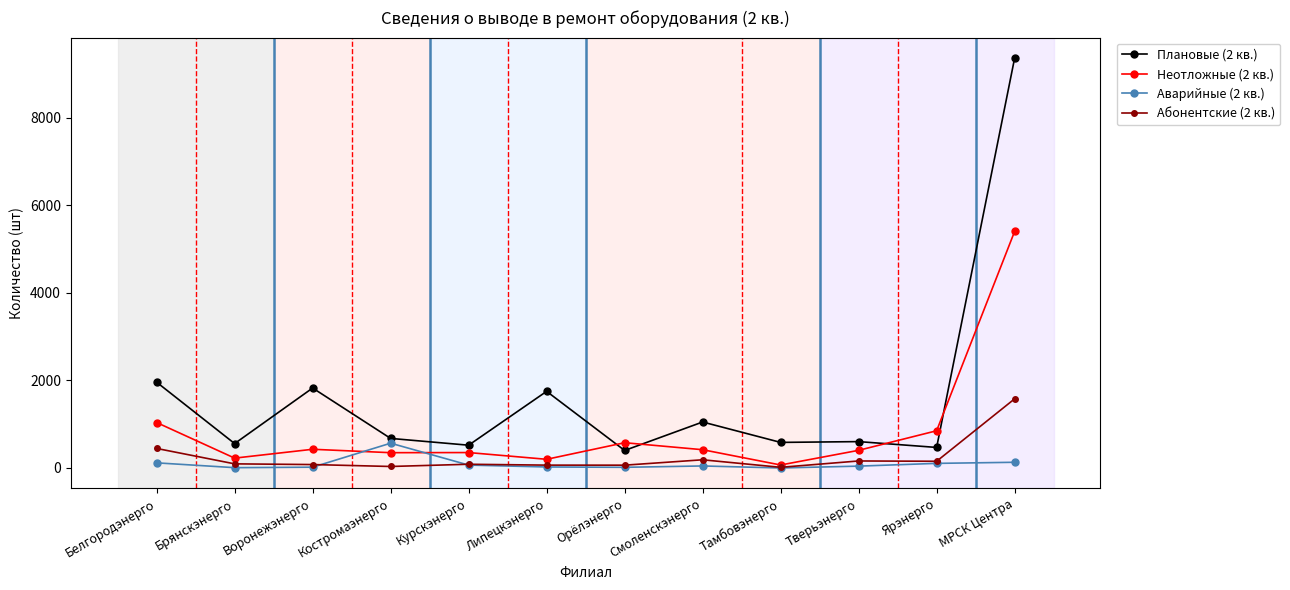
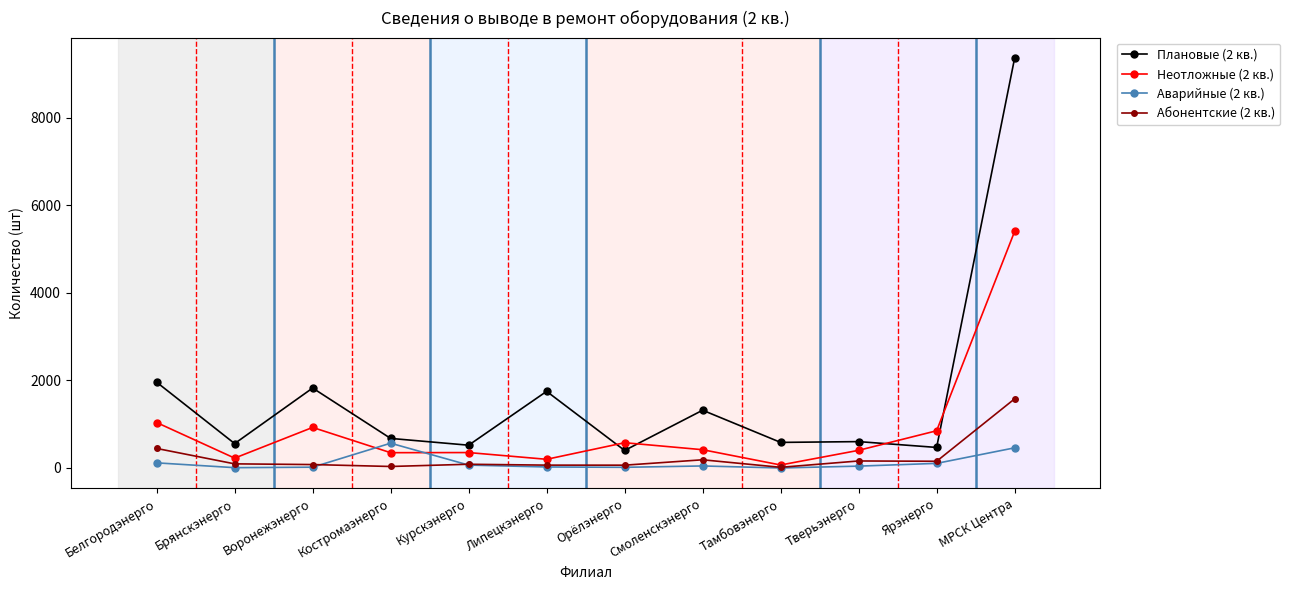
Неотложные (2 кв.), Воронежэнерго: 400 -> 900
Плановые (2 кв.), Смоленскэнерго: 1100 -> 1300
Аварийные (2 кв.), МРСК Центра: 100 -> 500
